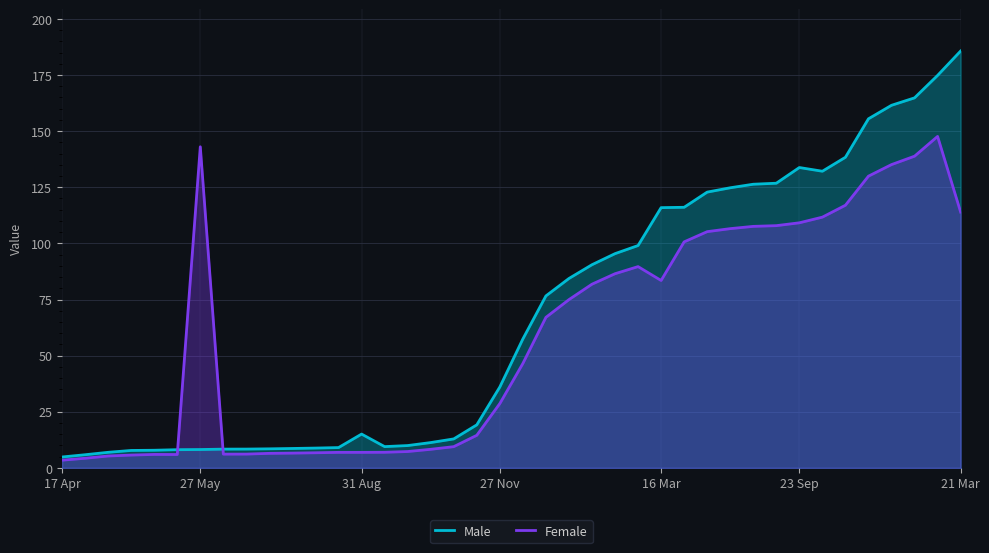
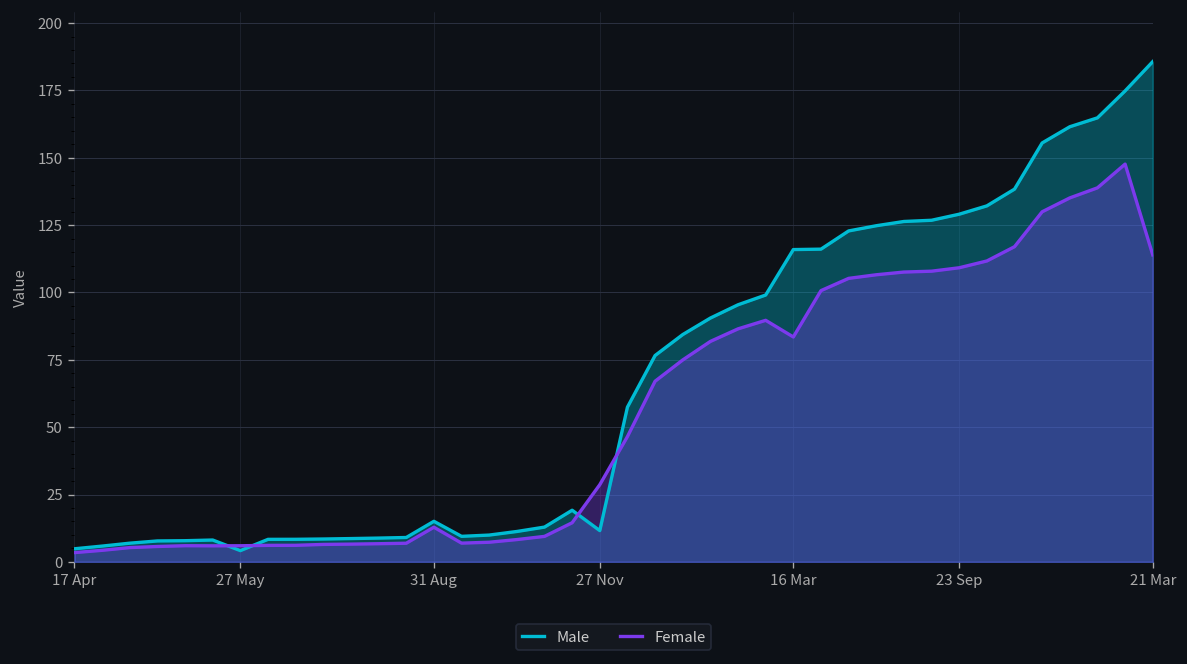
Male, 27 May: 8 -> 4
Female, 27 May: 143 -> 6
Female, 31 Aug: 7 -> 13
Male, 27 Nov: 36 -> 12
Male, 23 Sep: 134 -> 129
